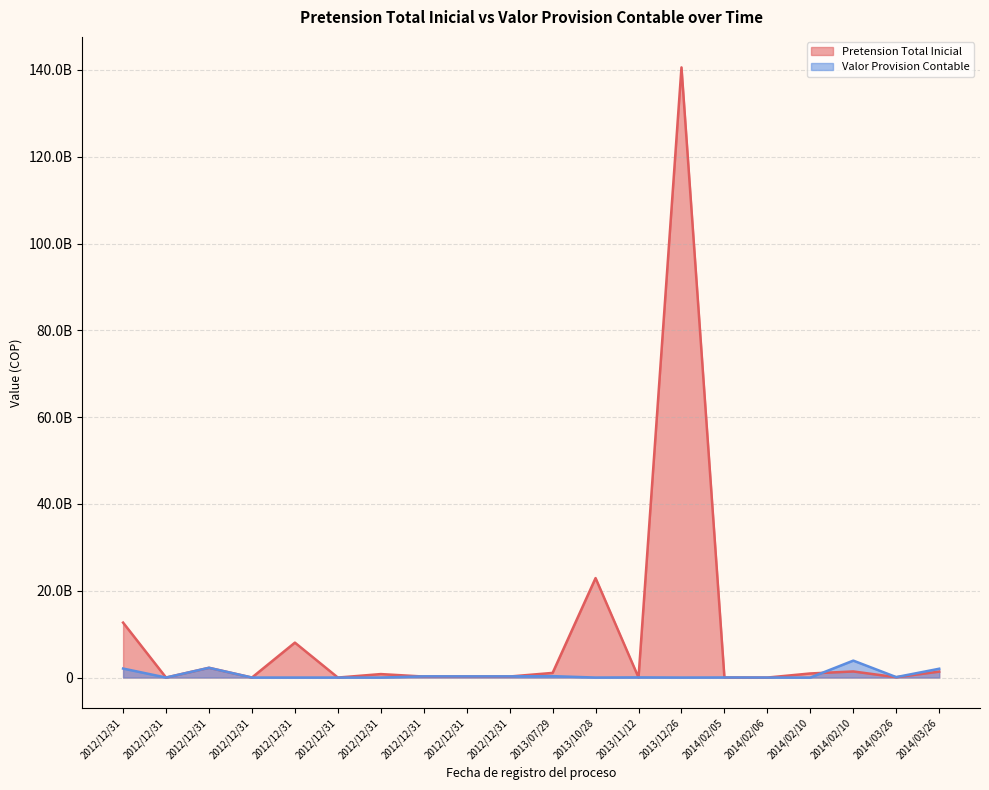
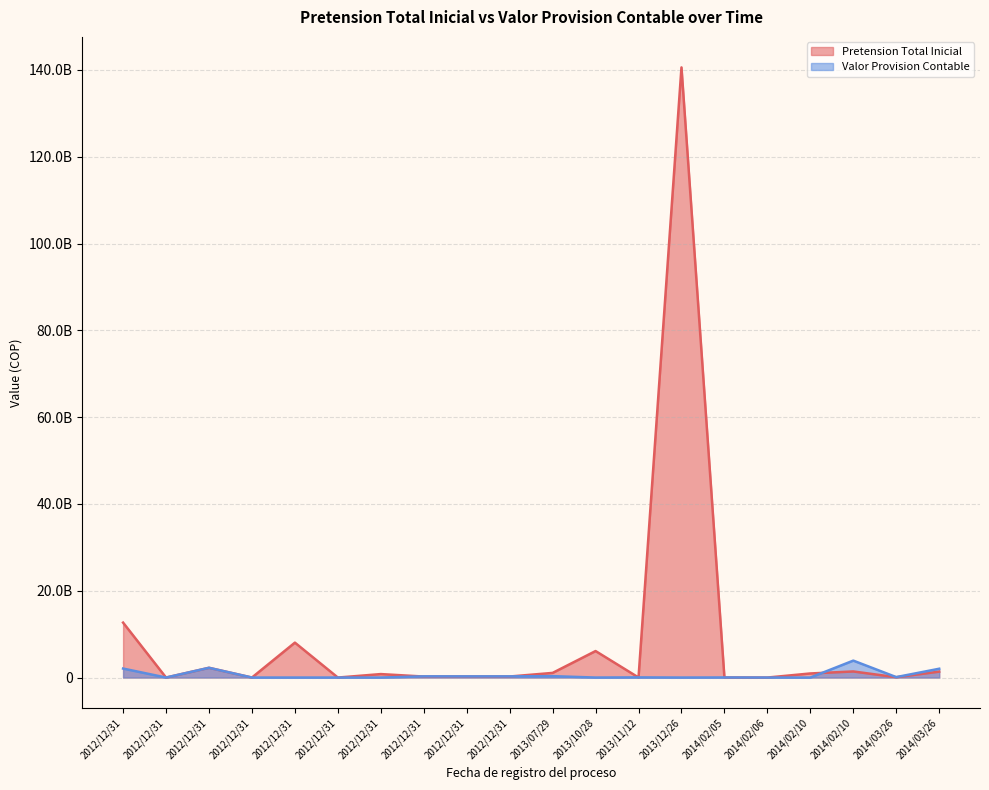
Pretension Total Inicial, 2013/10/28: 23000000000 -> 6000000000
